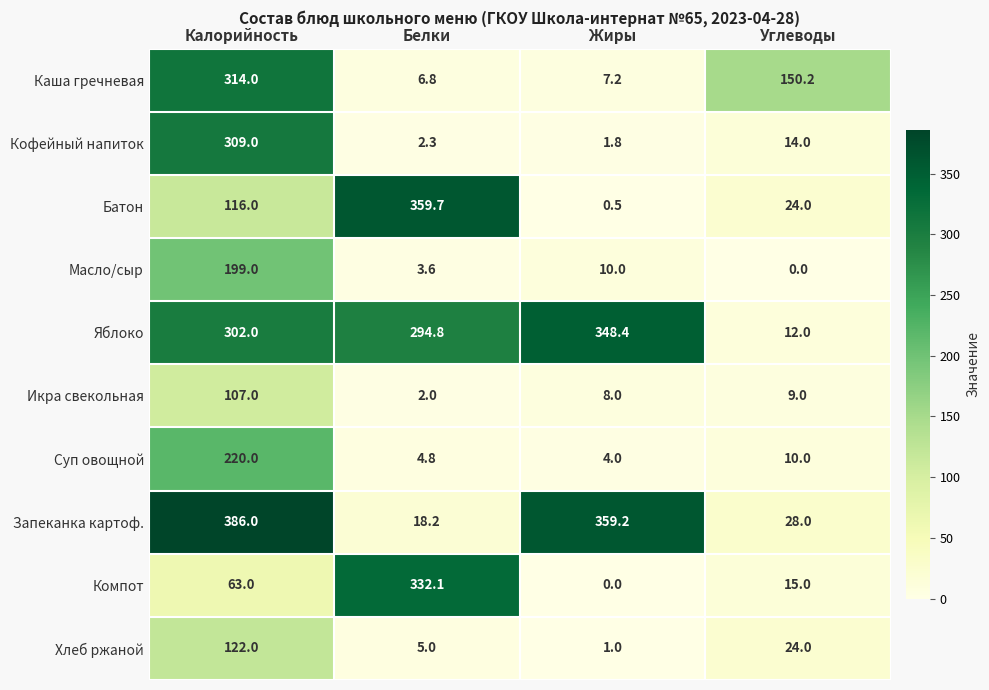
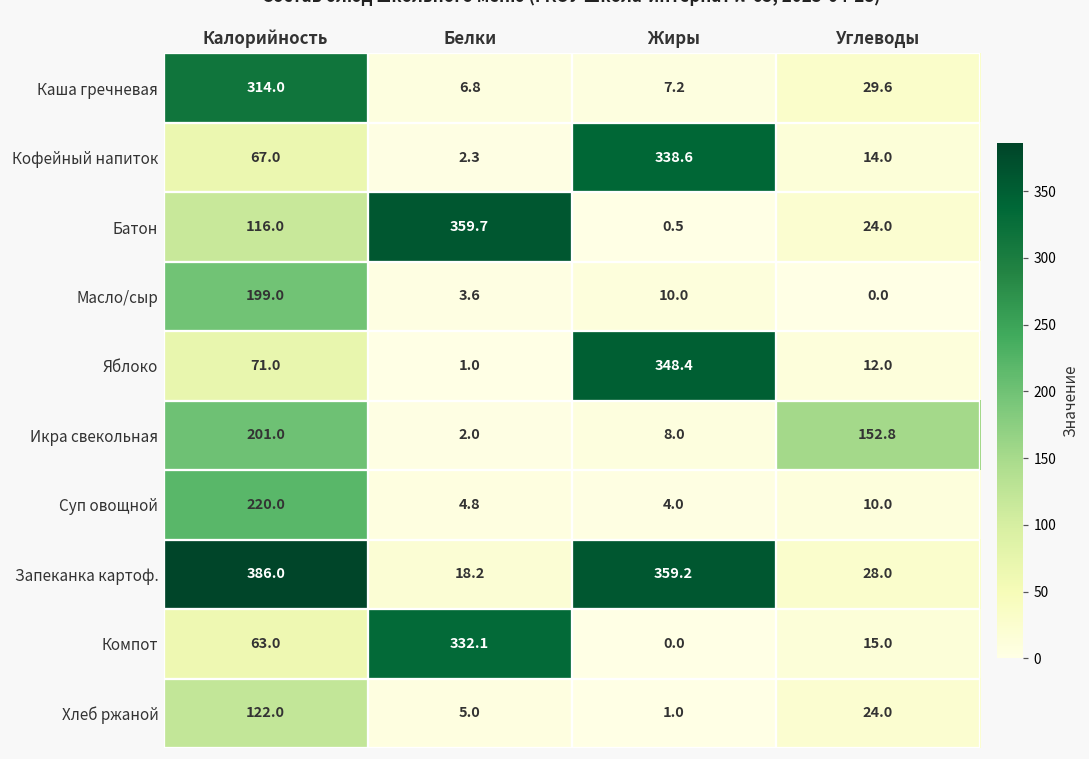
Каша гречневая, Углеводы: 150.2 -> 29.6
Кофейный напиток, Калорийность: 309.0 -> 67.0
Кофейный напиток, Жиры: 1.8 -> 338.6
Яблоко, Калорийность: 302.0 -> 71.0
Яблоко, Белки: 294.8 -> 1.0
Икра свекольная, Калорийность: 107.0 -> 201.0
Икра свекольная, Углеводы: 9.0 -> 152.8
